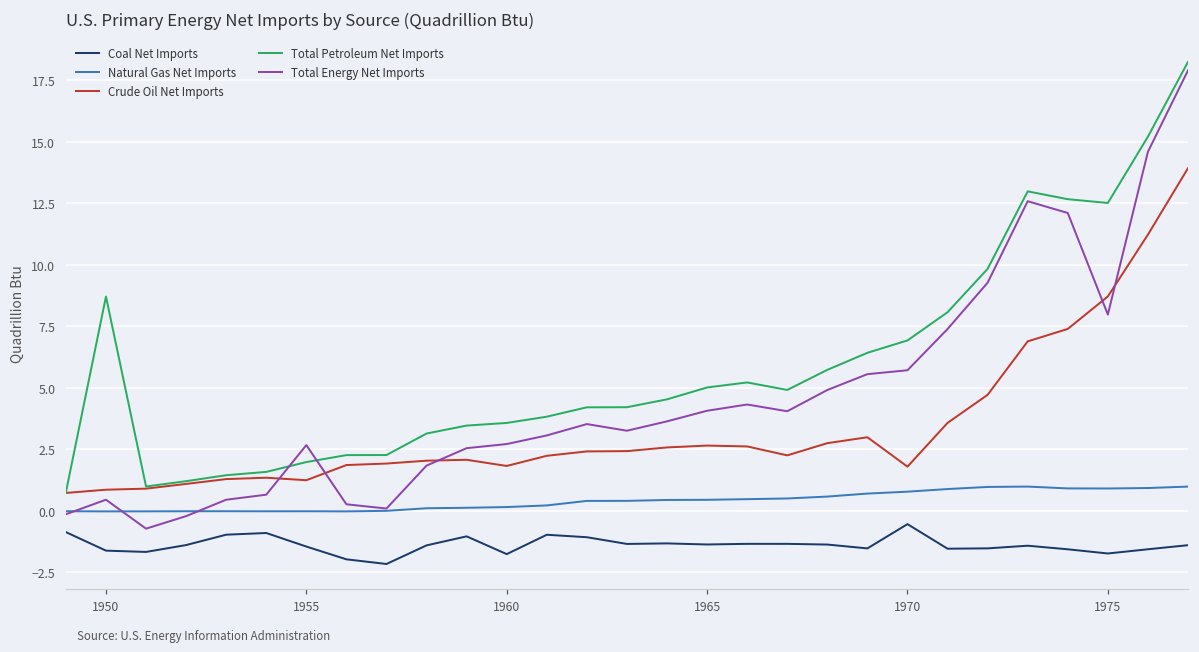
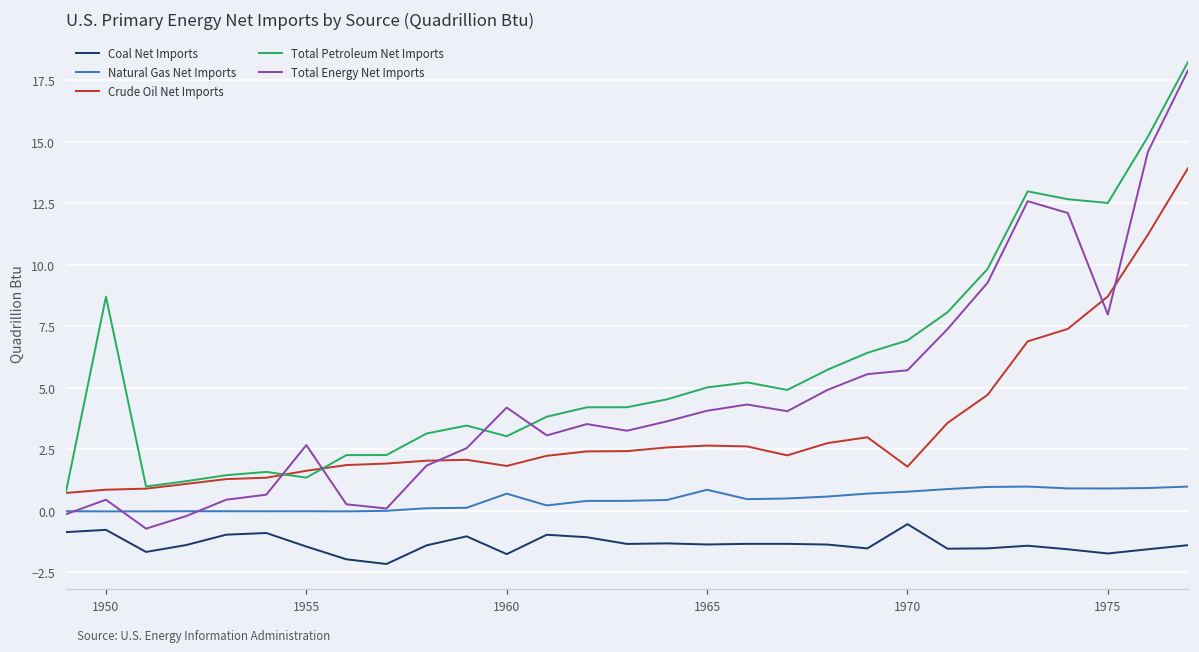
Coal Net Imports, 1950: -1.6 -> -0.8
Crude Oil Net Imports, 1955: 1.2 -> 1.6
Total Petroleum Net Imports, 1955: 2.0 -> 1.3
Natural Gas Net Imports, 1960: 0.1 -> 0.7
Total Petroleum Net Imports, 1960: 3.6 -> 3.0
Total Energy Net Imports, 1960: 2.7 -> 4.2
Natural Gas Net Imports, 1965: 0.4 -> 0.9
